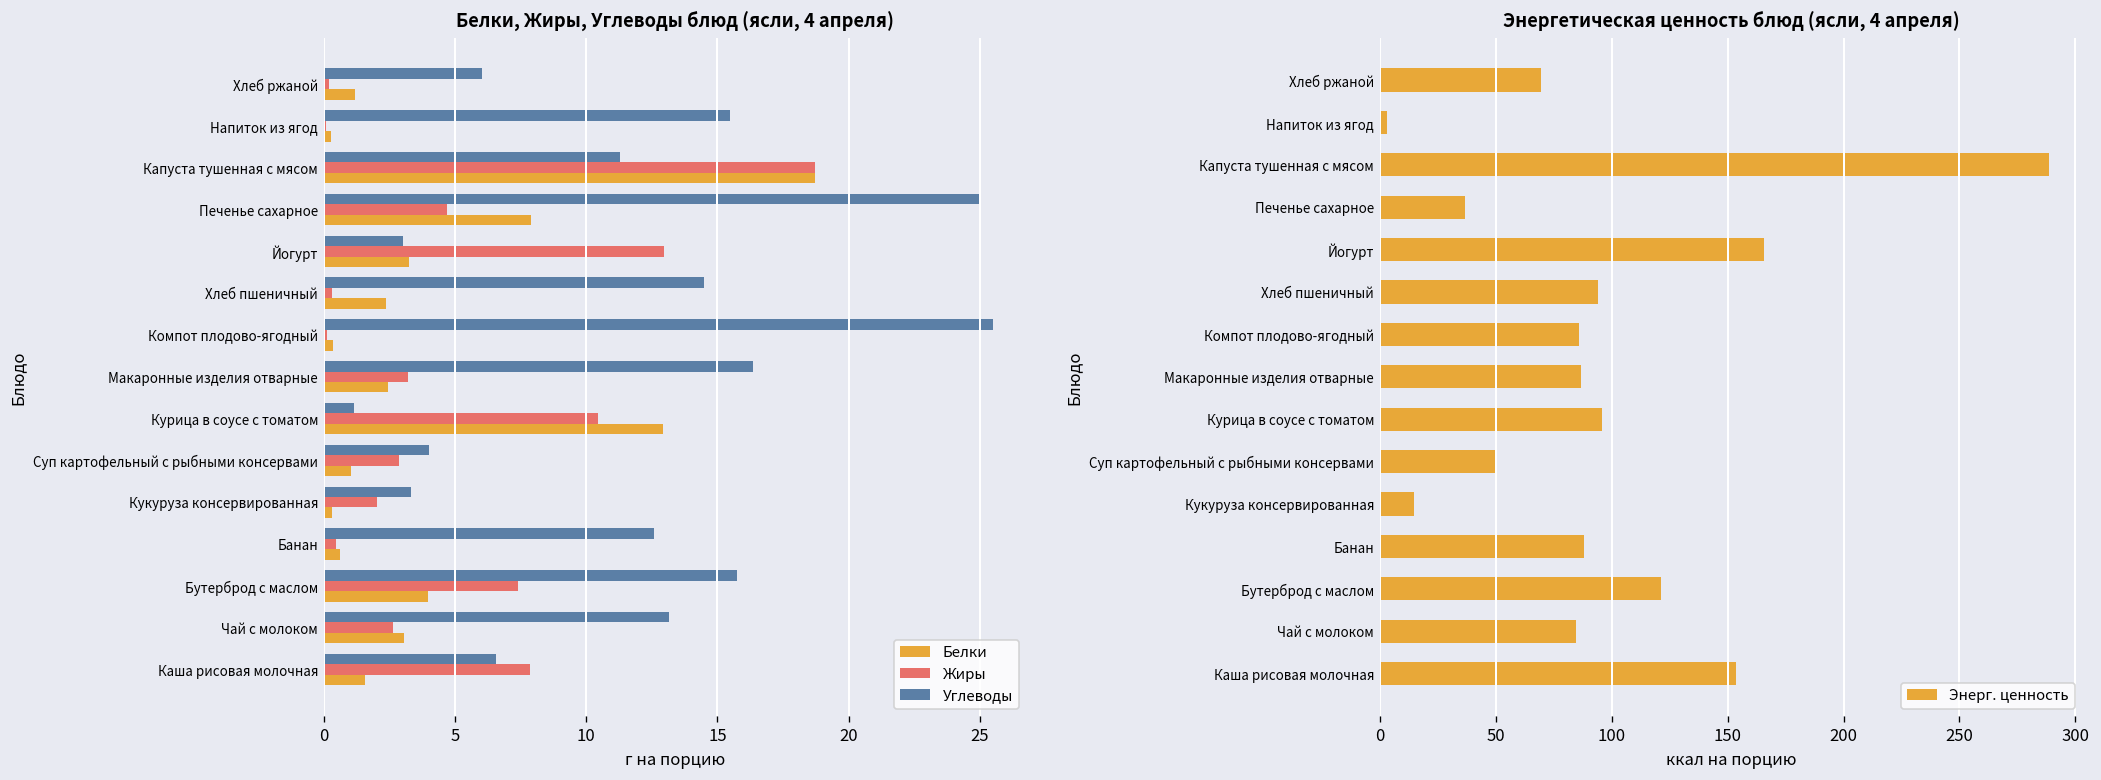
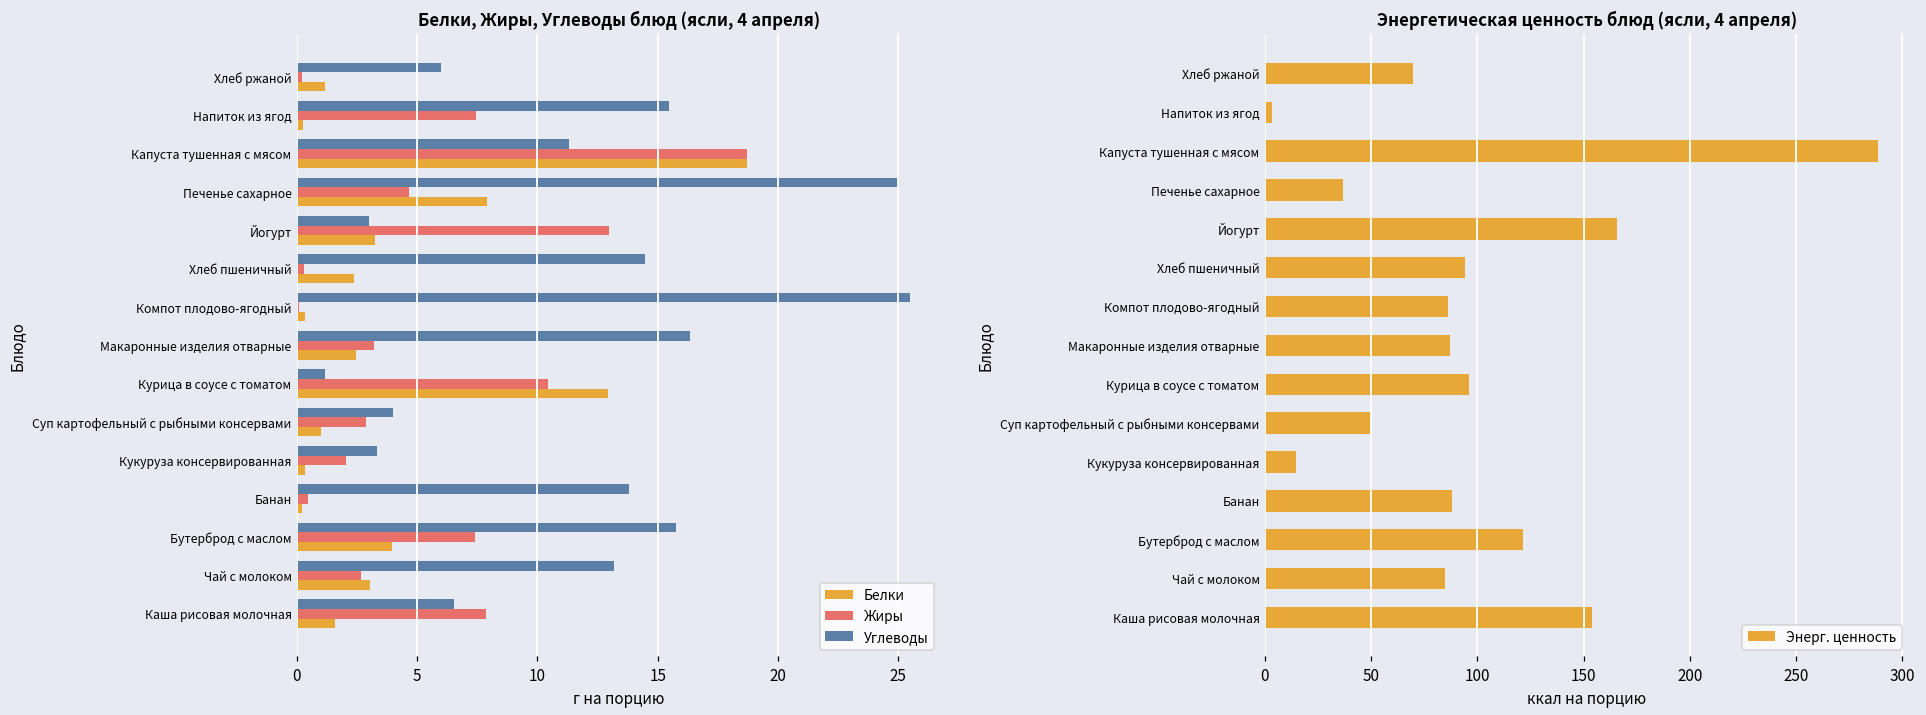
Белки, Жиры, Углеводы блюд (ясли, 4 апреля), Жиры, Напиток из ягод: 0.1 -> 7.4
Белки, Жиры, Углеводы блюд (ясли, 4 апреля), Углеводы, Банан: 12.6 -> 13.8
Белки, Жиры, Углеводы блюд (ясли, 4 апреля), Белки, Банан: 0.6 -> 0.2
